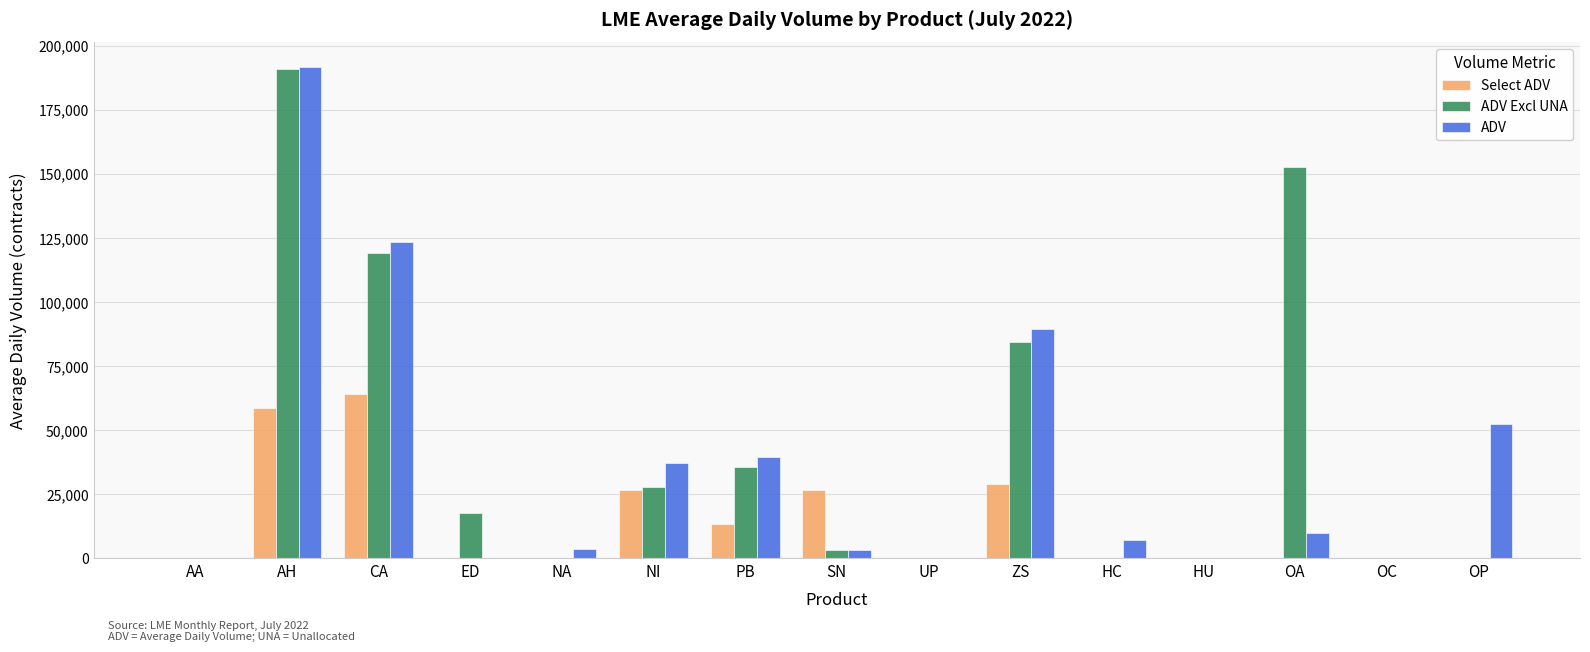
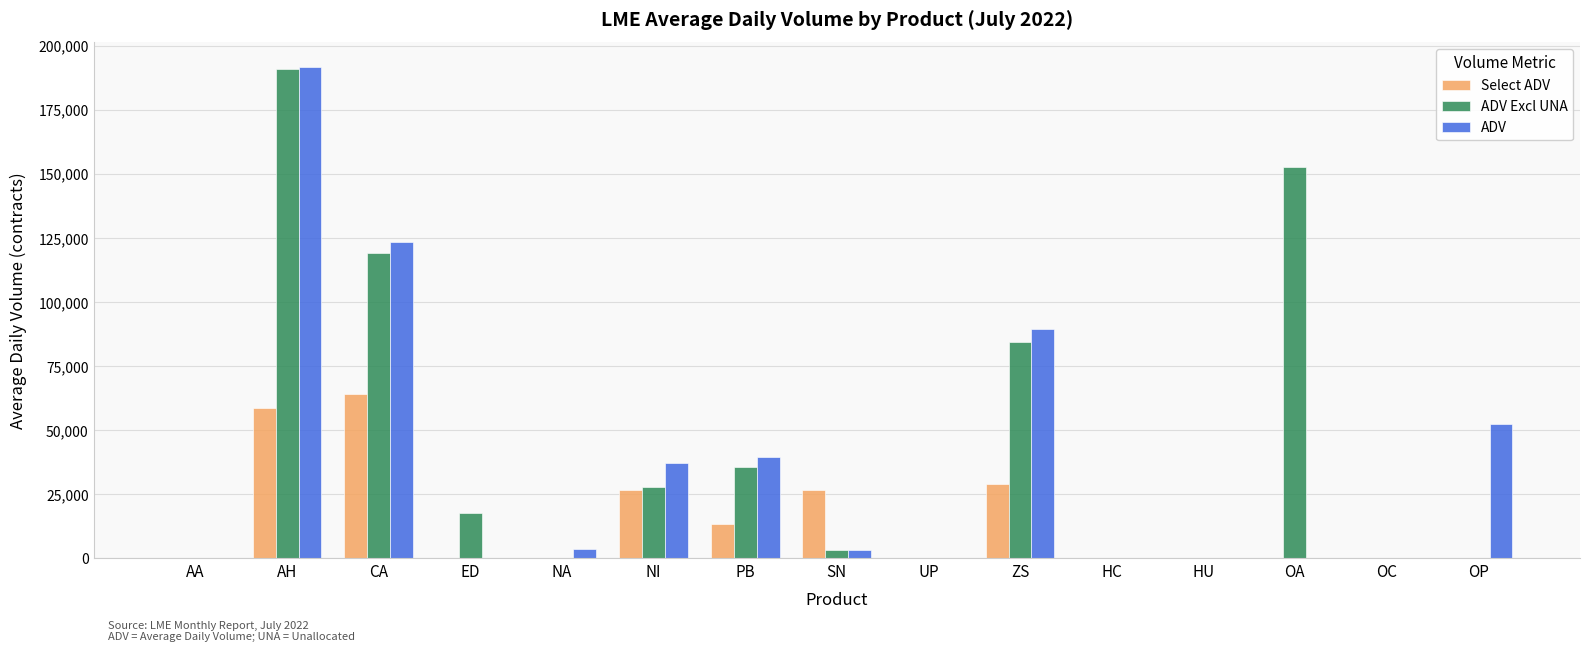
ADV, HC: 7,000 -> 0
ADV, OA: 10,000 -> 0
